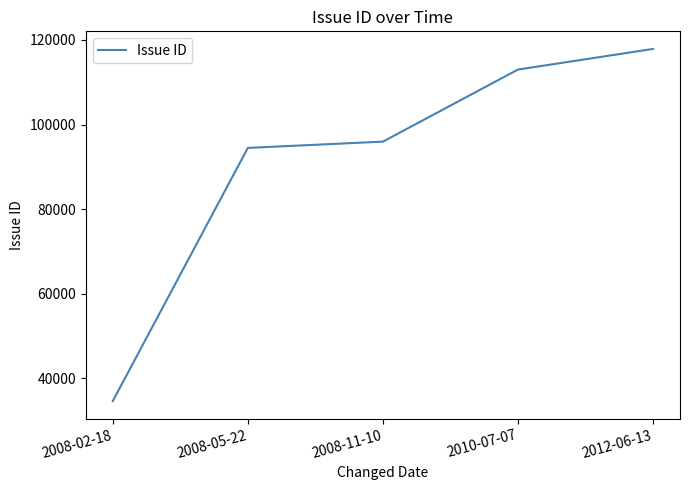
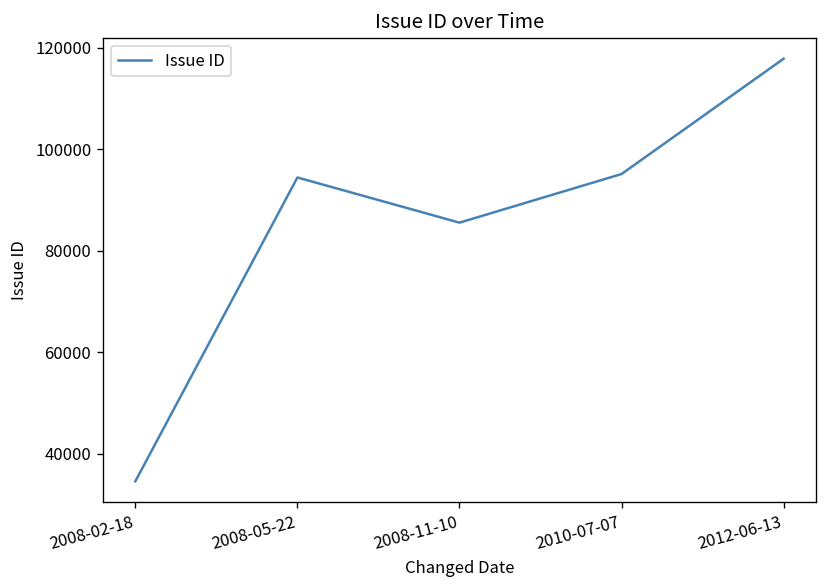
2008-11-10: 96000 -> 86000
2010-07-07: 113000 -> 95000
